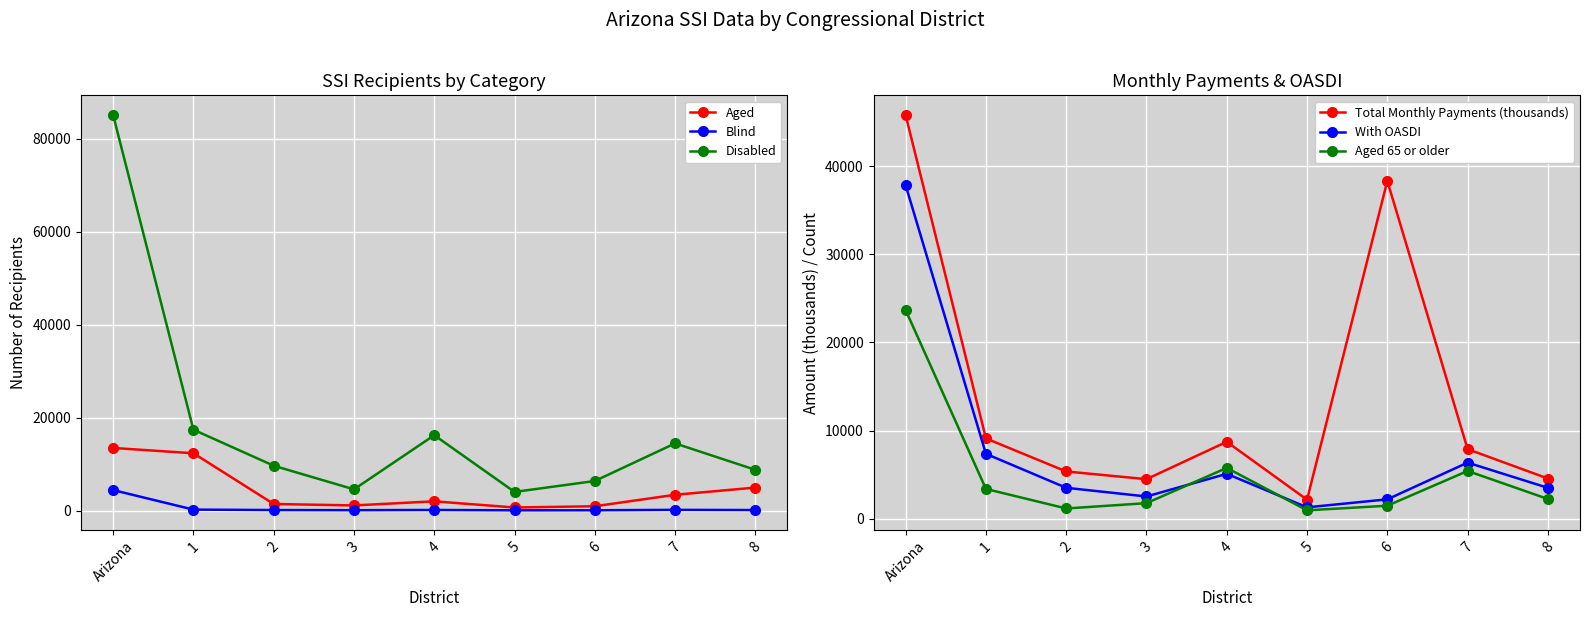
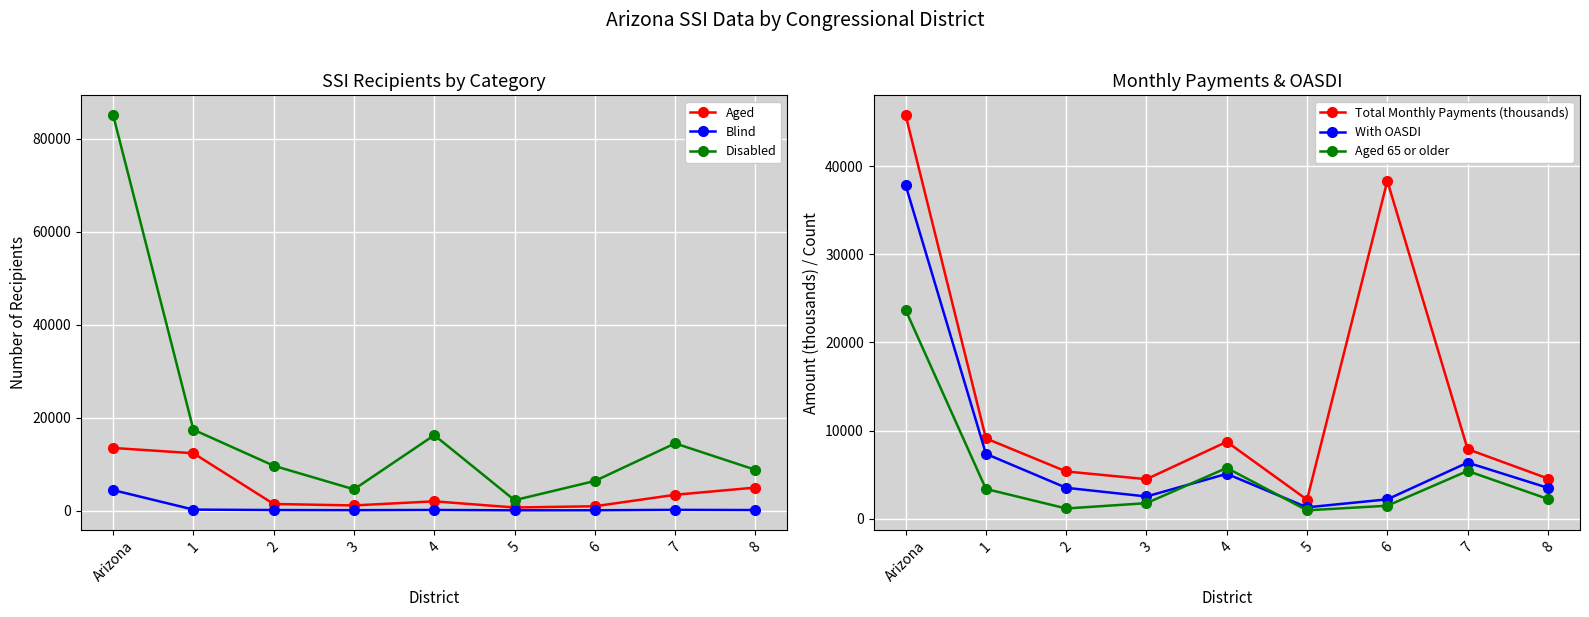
SSI Recipients by Category, Disabled, 5: 4000 -> 2000
